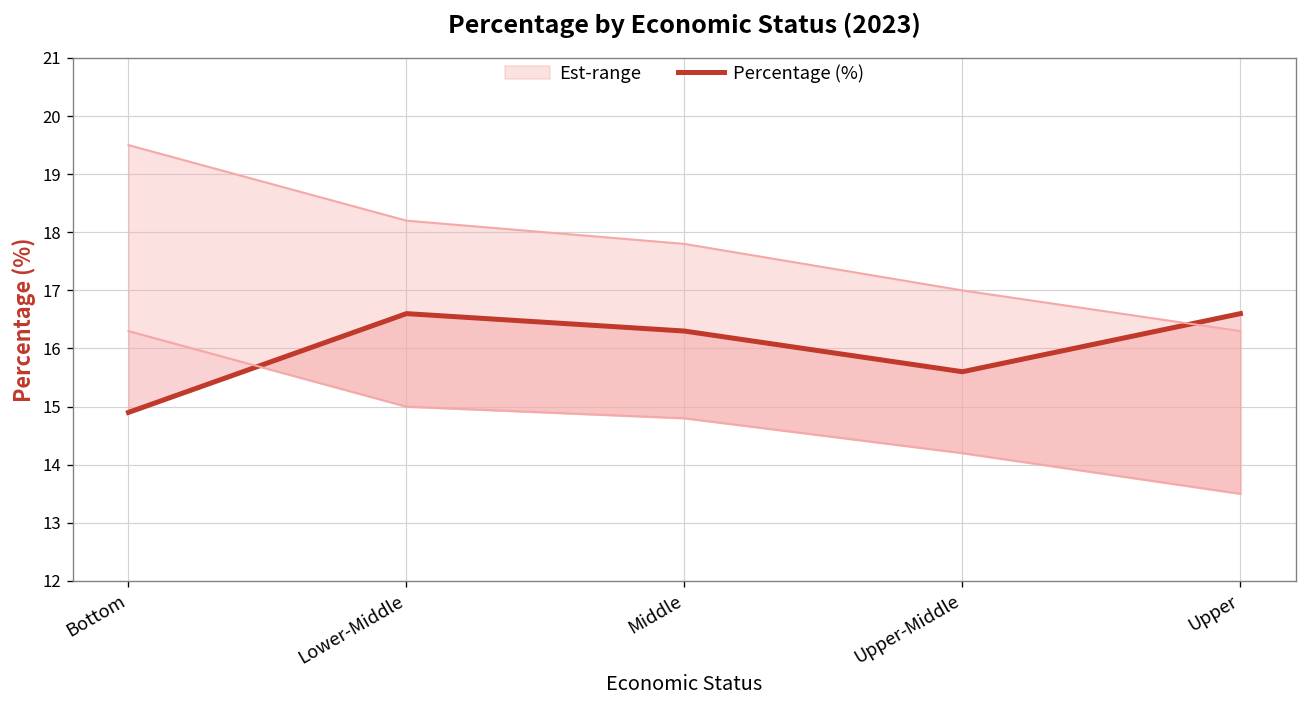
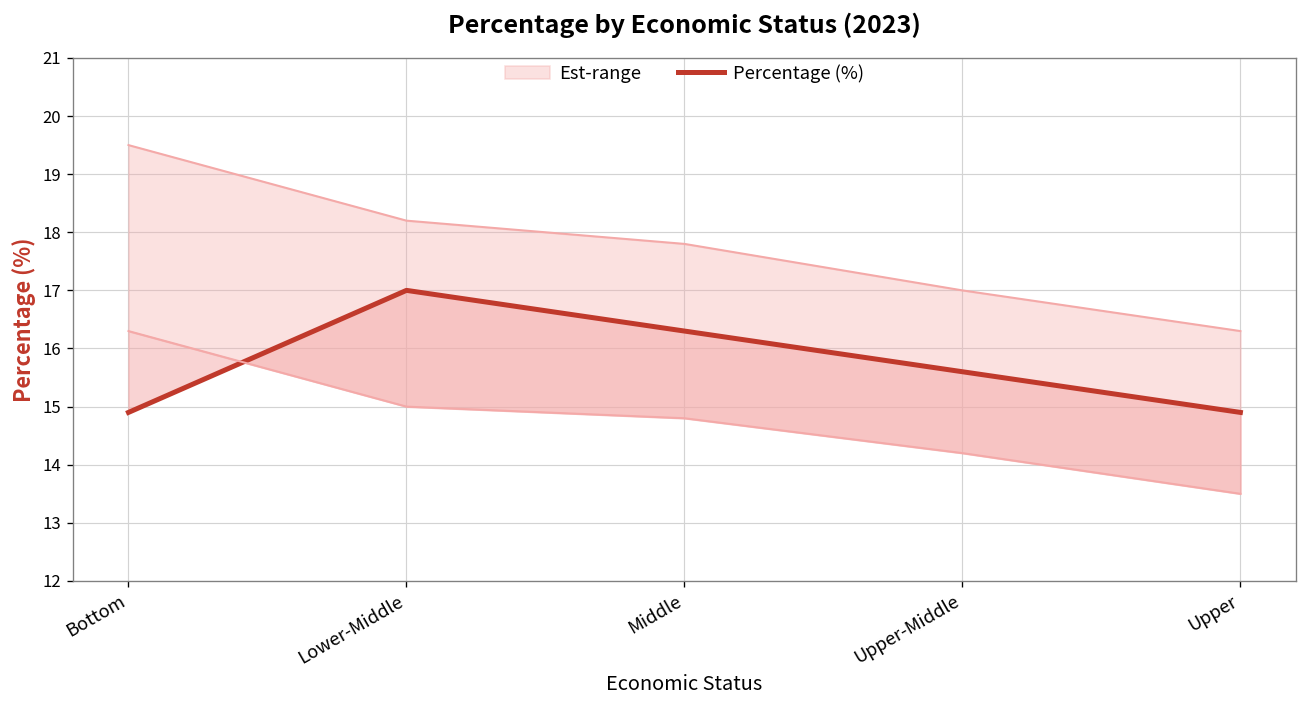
Percentage (%), Lower-Middle: 16.6 -> 17.0
Percentage (%), Upper: 16.6 -> 14.9
